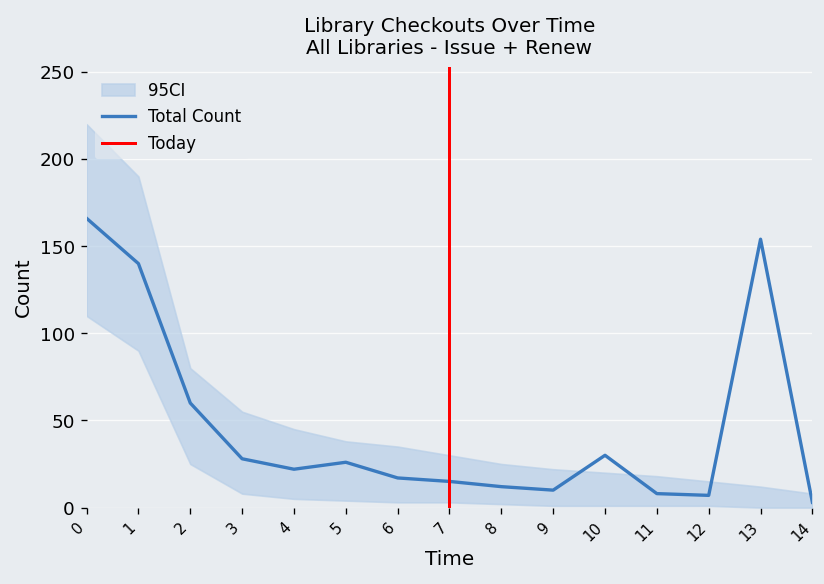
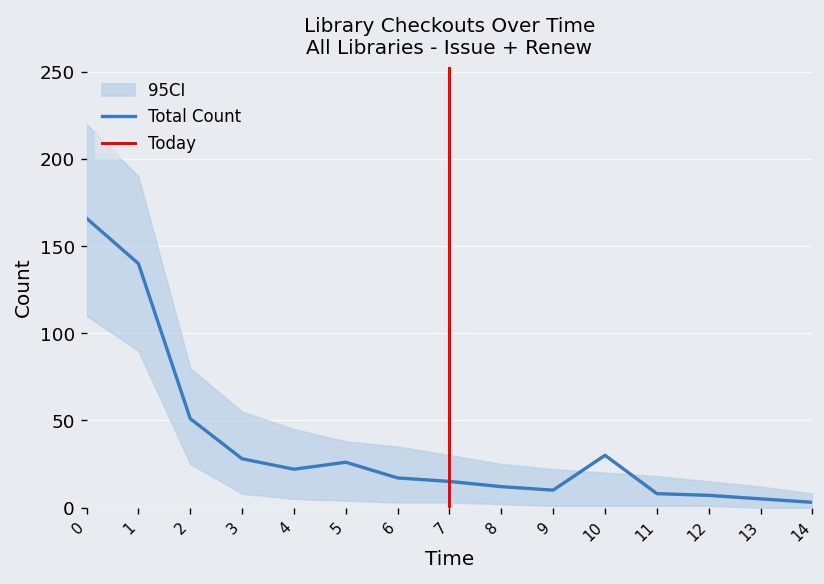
Total Count, 2: 60 -> 51
Total Count, 13: 154 -> 5
